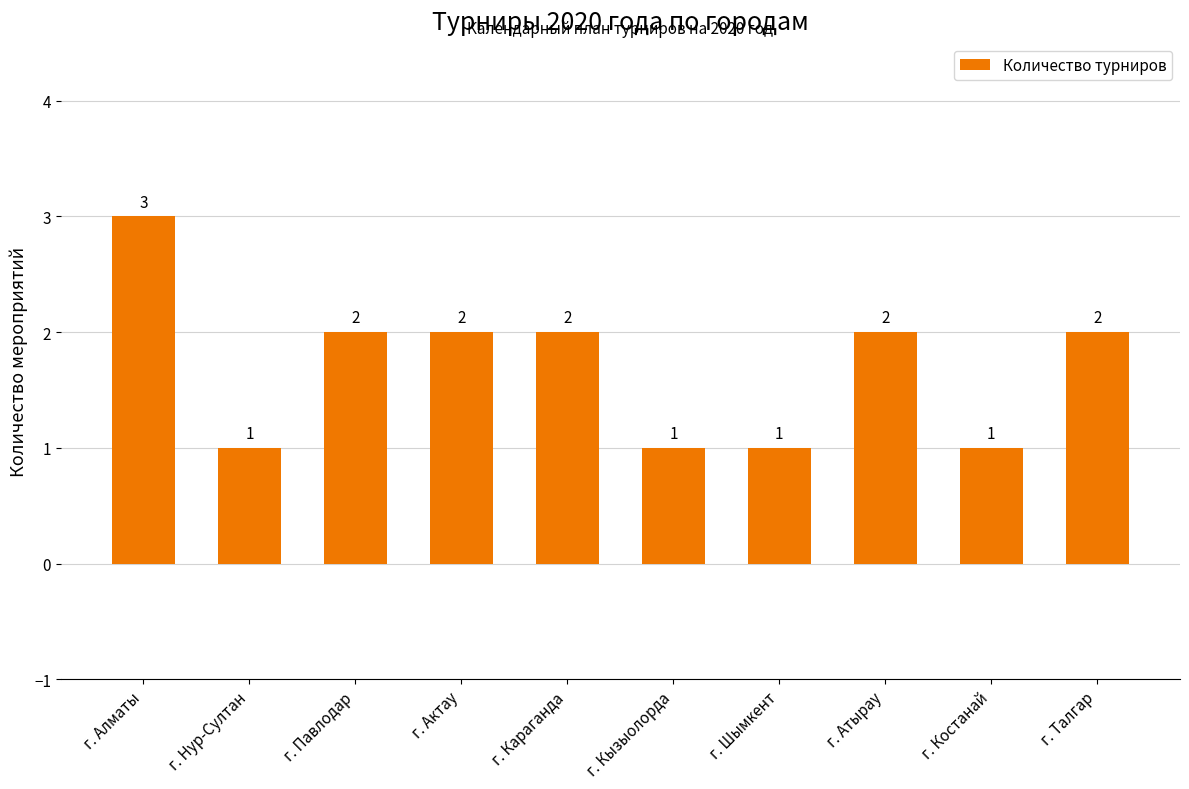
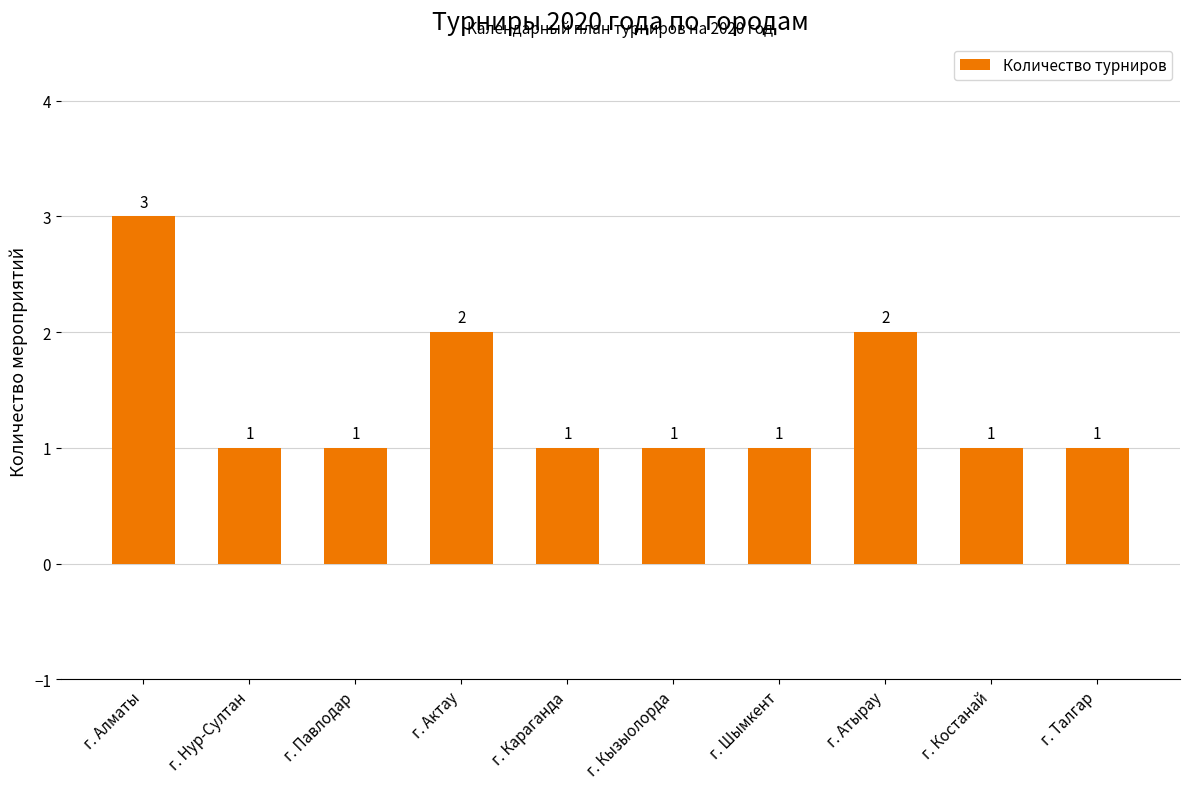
г. Павлодар: 2 -> 1
г. Караганда: 2 -> 1
г. Талгар: 2 -> 1
